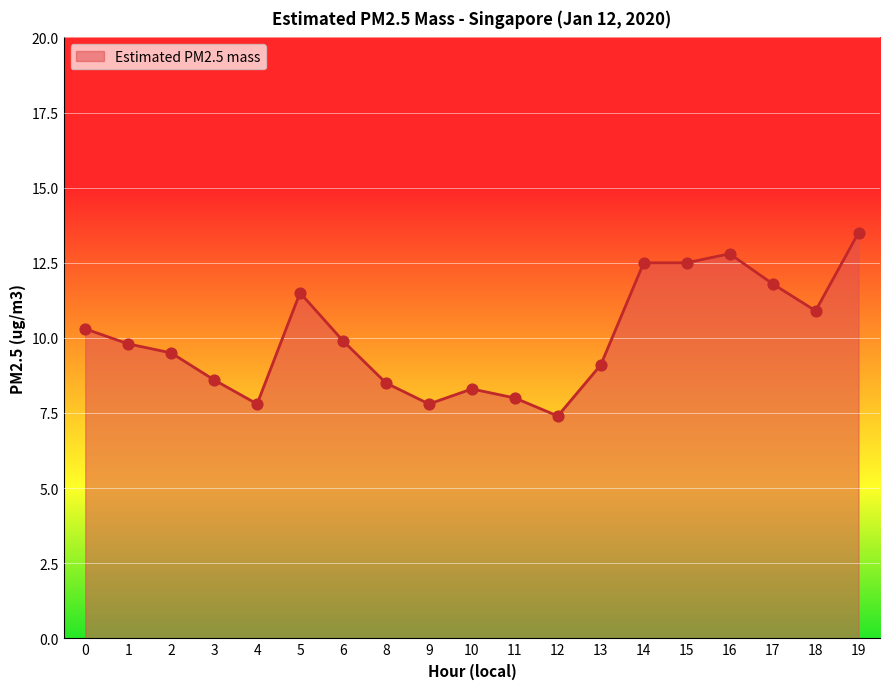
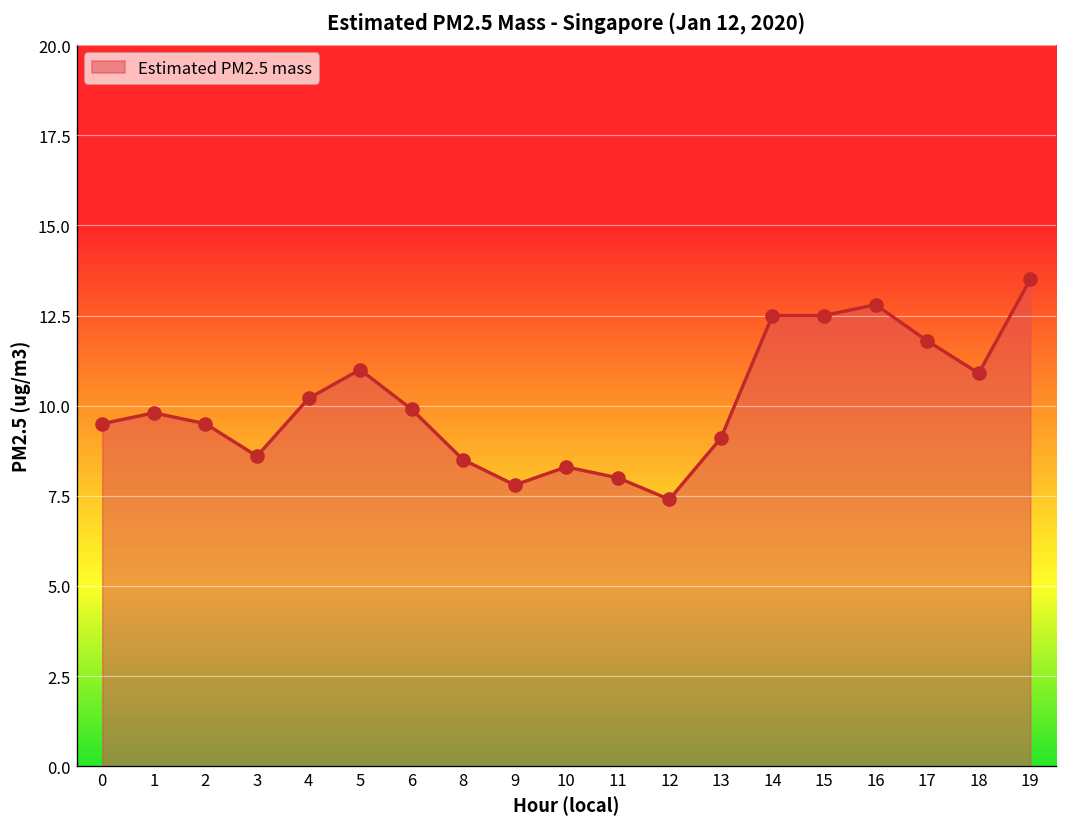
0: 10.3 -> 9.5
4: 7.8 -> 10.2
5: 11.5 -> 11.0
